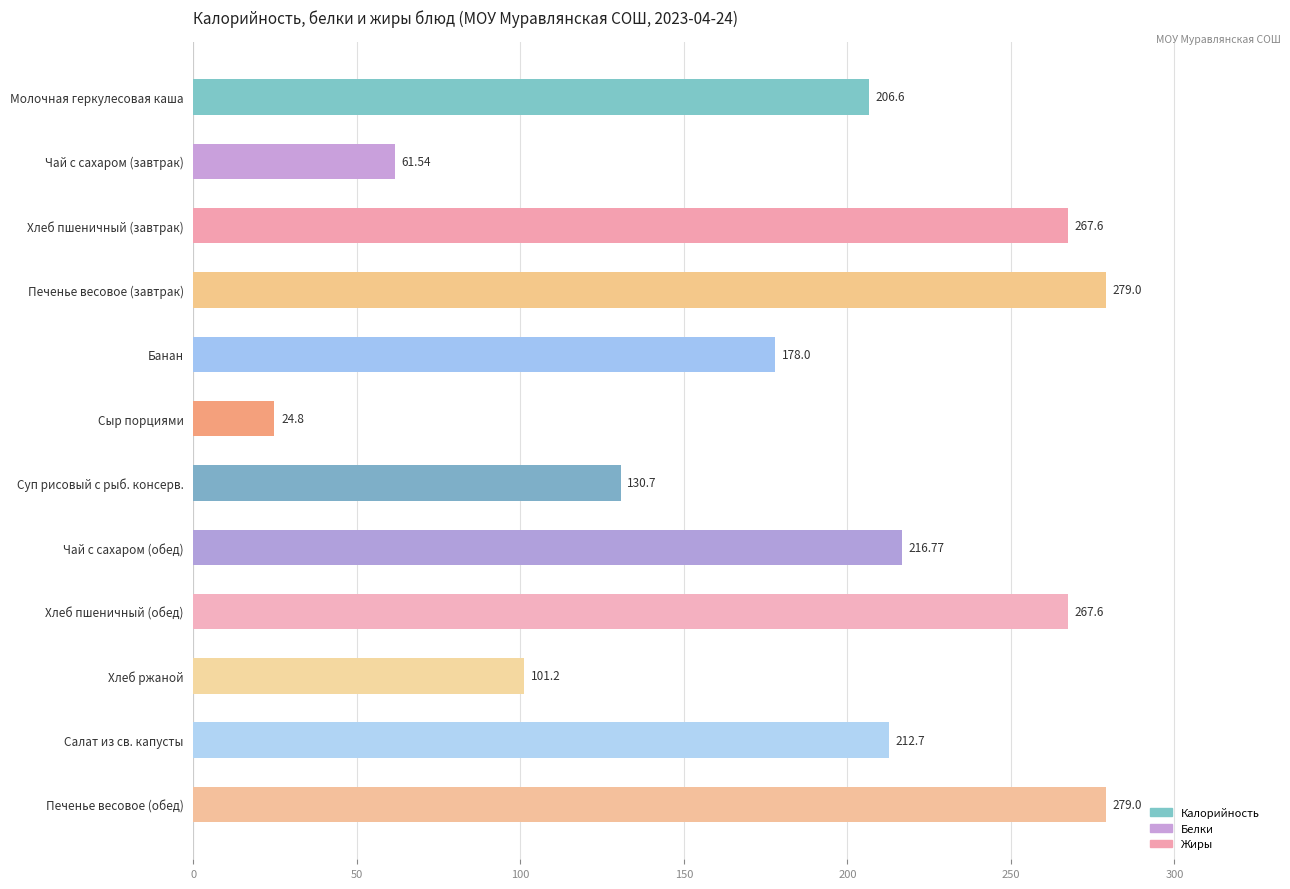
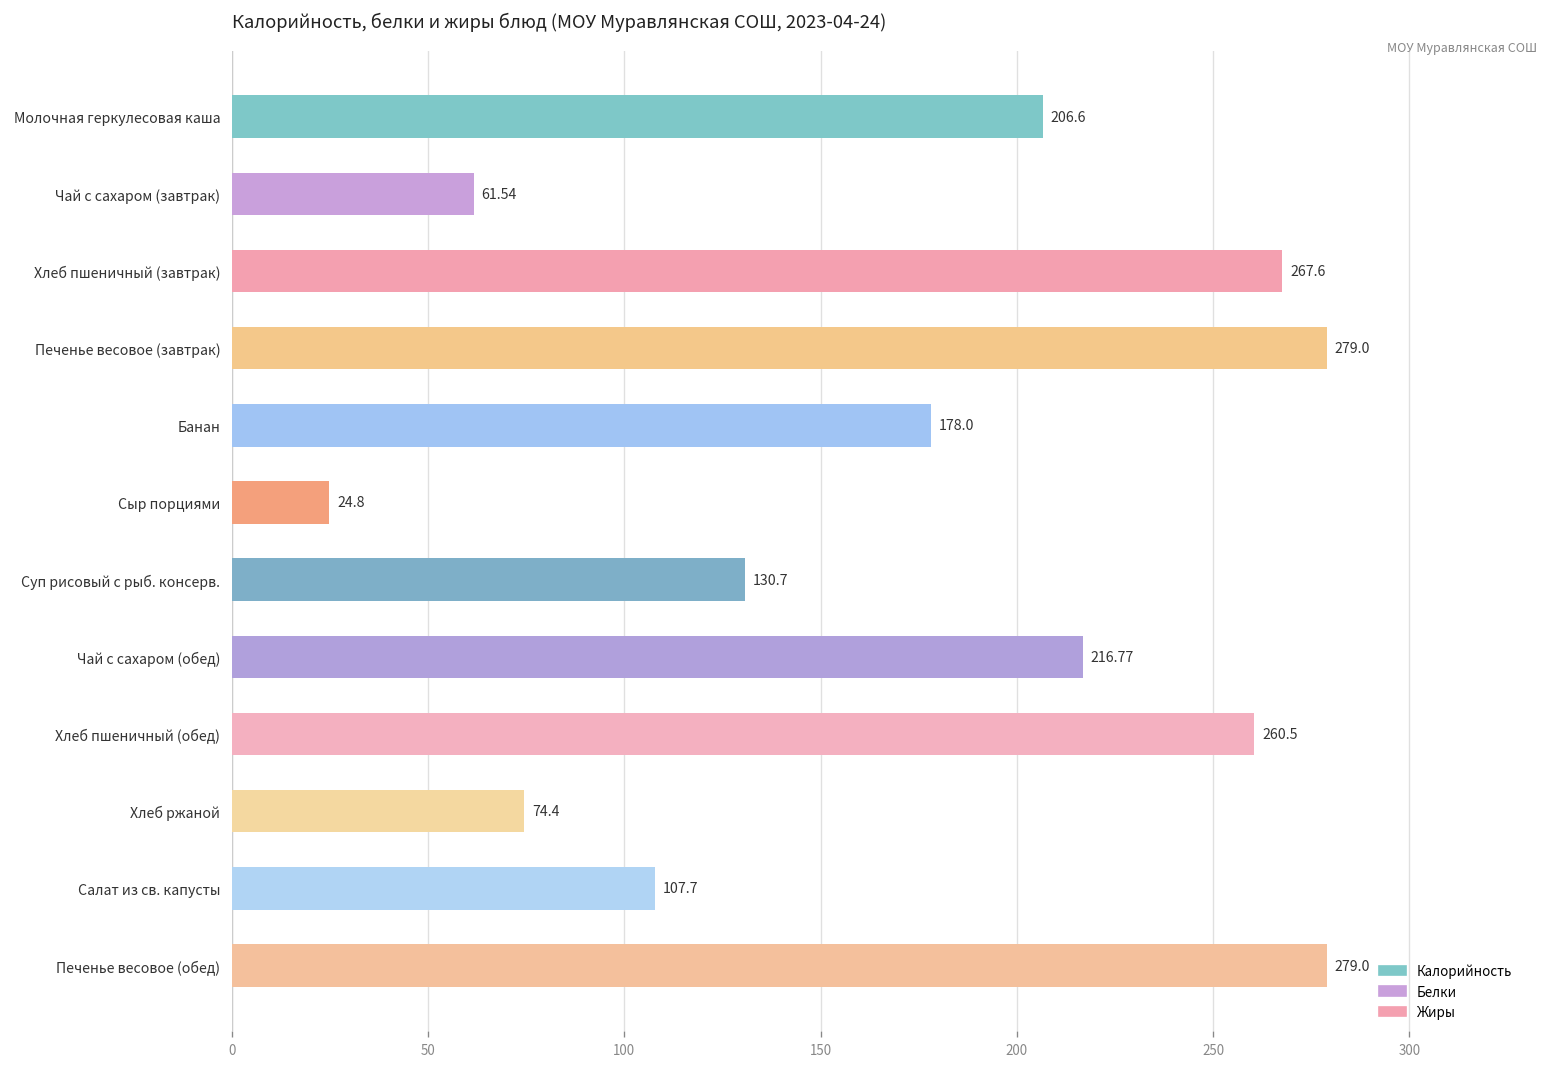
Хлеб пшеничный (обед): 267.6 -> 260.5
Хлеб ржаной: 101.2 -> 74.4
Салат из св. капусты: 212.7 -> 107.7
